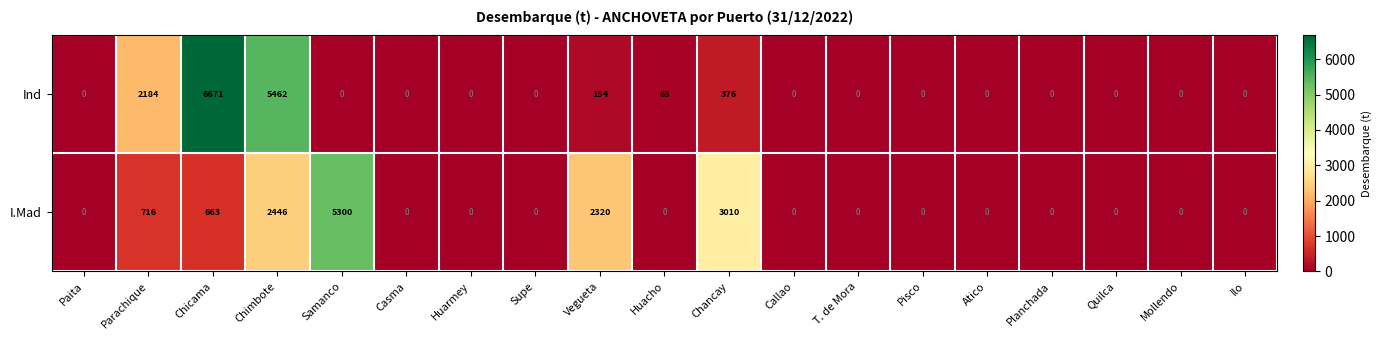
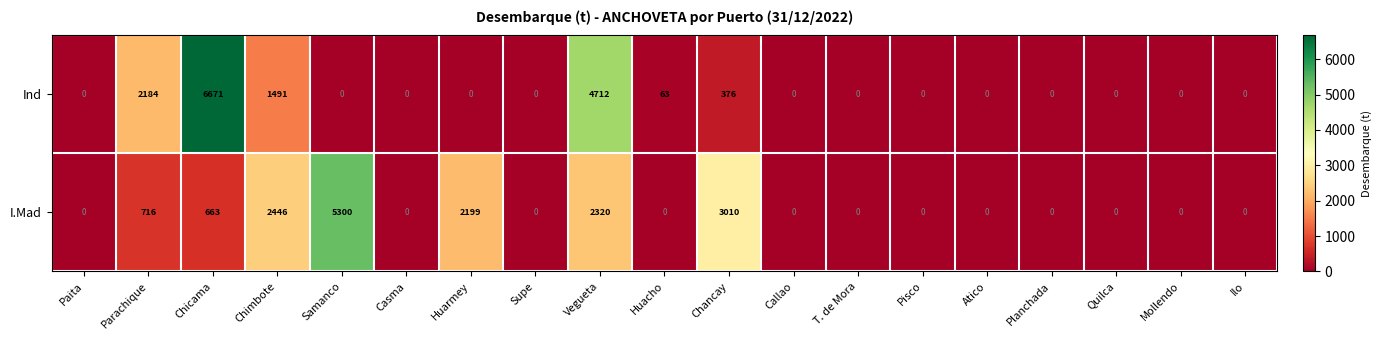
Ind, Chimbote: 5462 -> 1491
Ind, Vegueta: 154 -> 4712
I.Mad, Huarmey: 0 -> 2199
